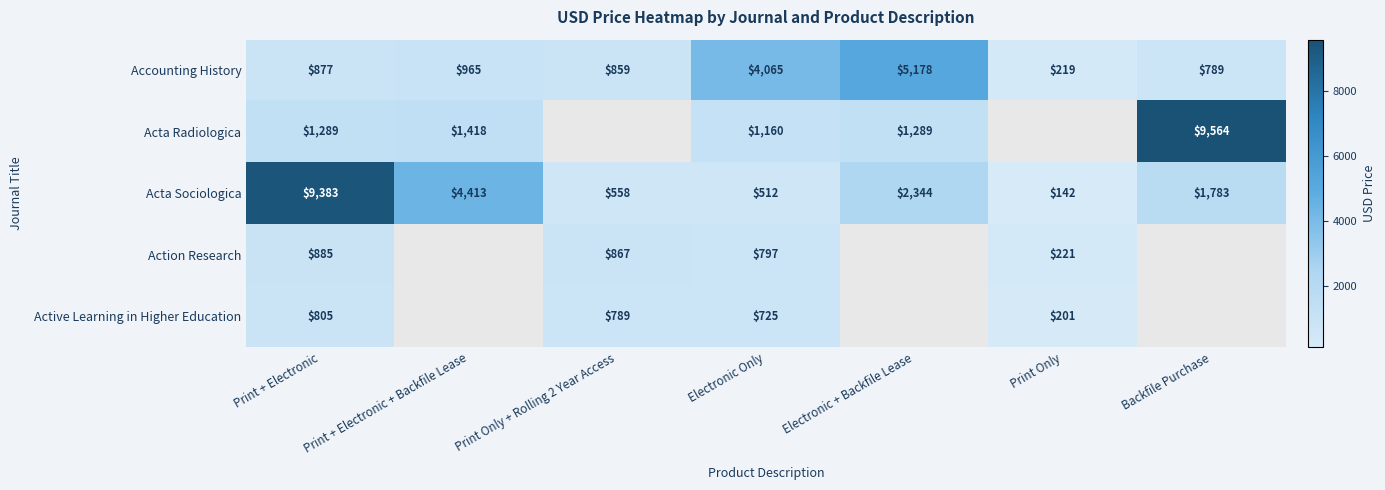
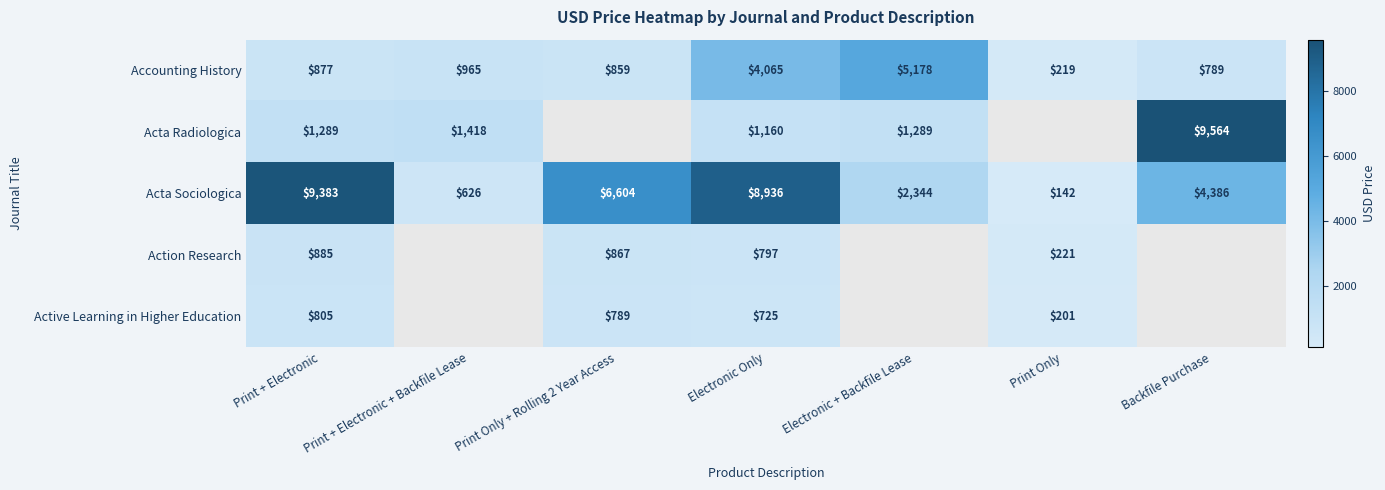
Acta Sociologica, Print + Electronic + Backfile Lease: $4,413 -> $626
Acta Sociologica, Print Only + Rolling 2 Year Access: $558 -> $6,604
Acta Sociologica, Electronic Only: $512 -> $8,936
Acta Sociologica, Backfile Purchase: $1,783 -> $4,386
